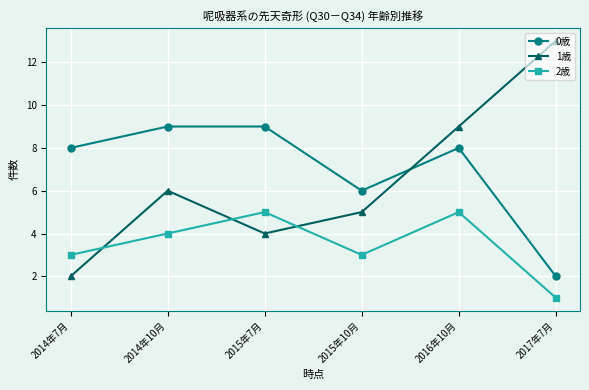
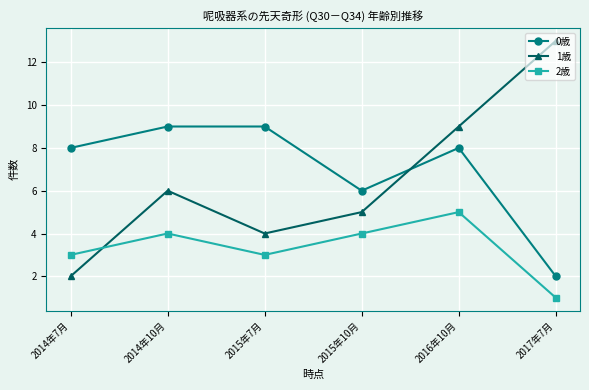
2歳, 2015年7月: 5 -> 3
2歳, 2015年10月: 3 -> 4
